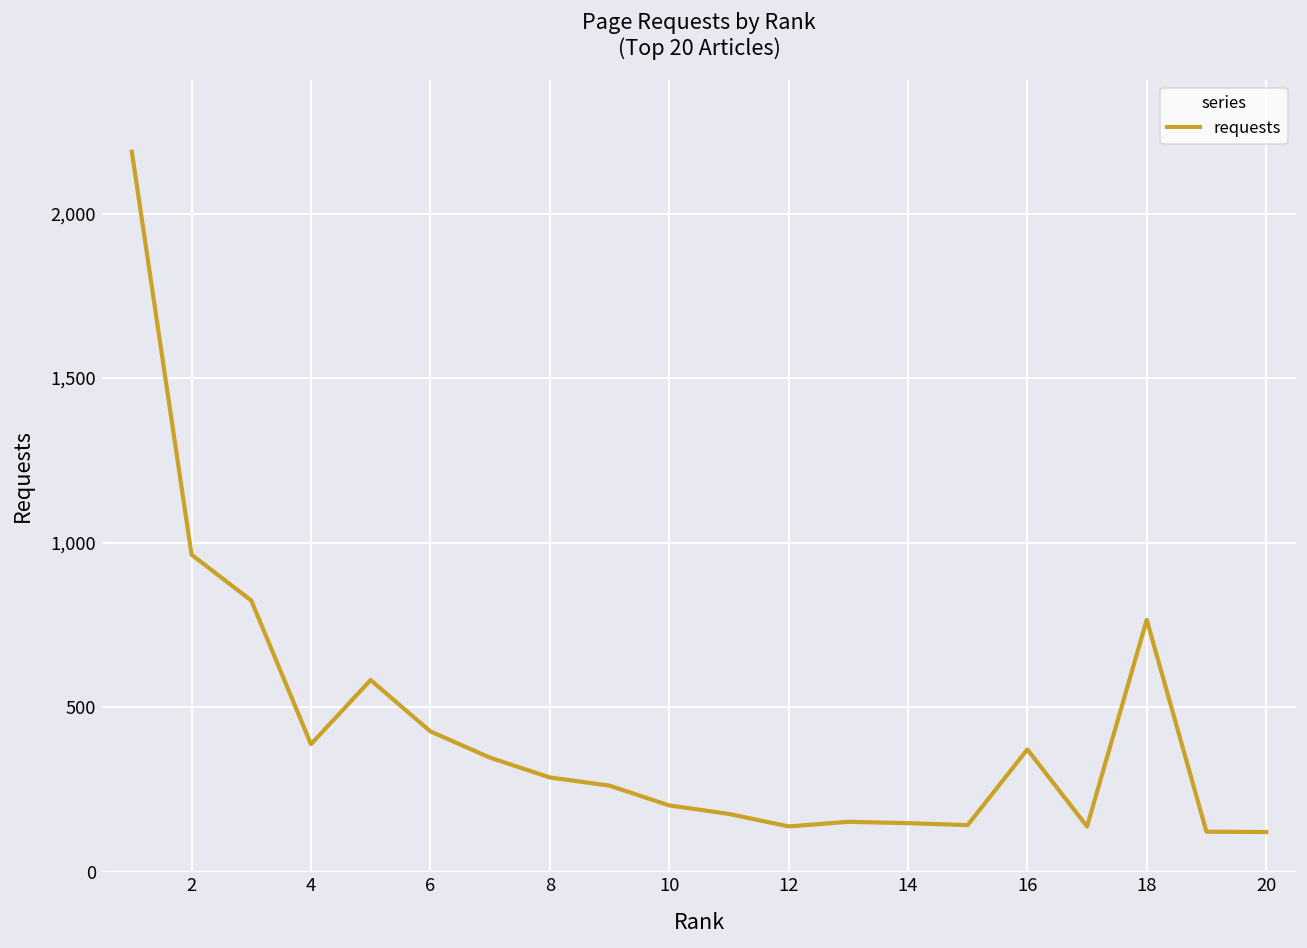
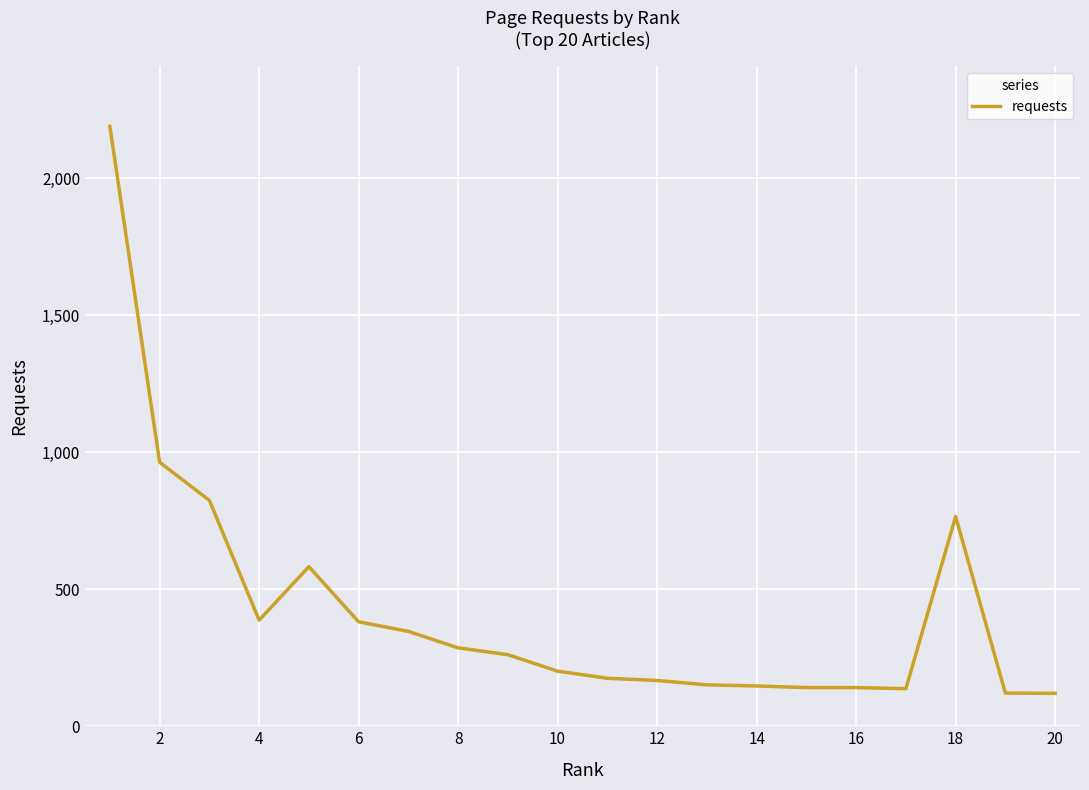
6: 430 -> 380
12: 140 -> 170
16: 370 -> 140
